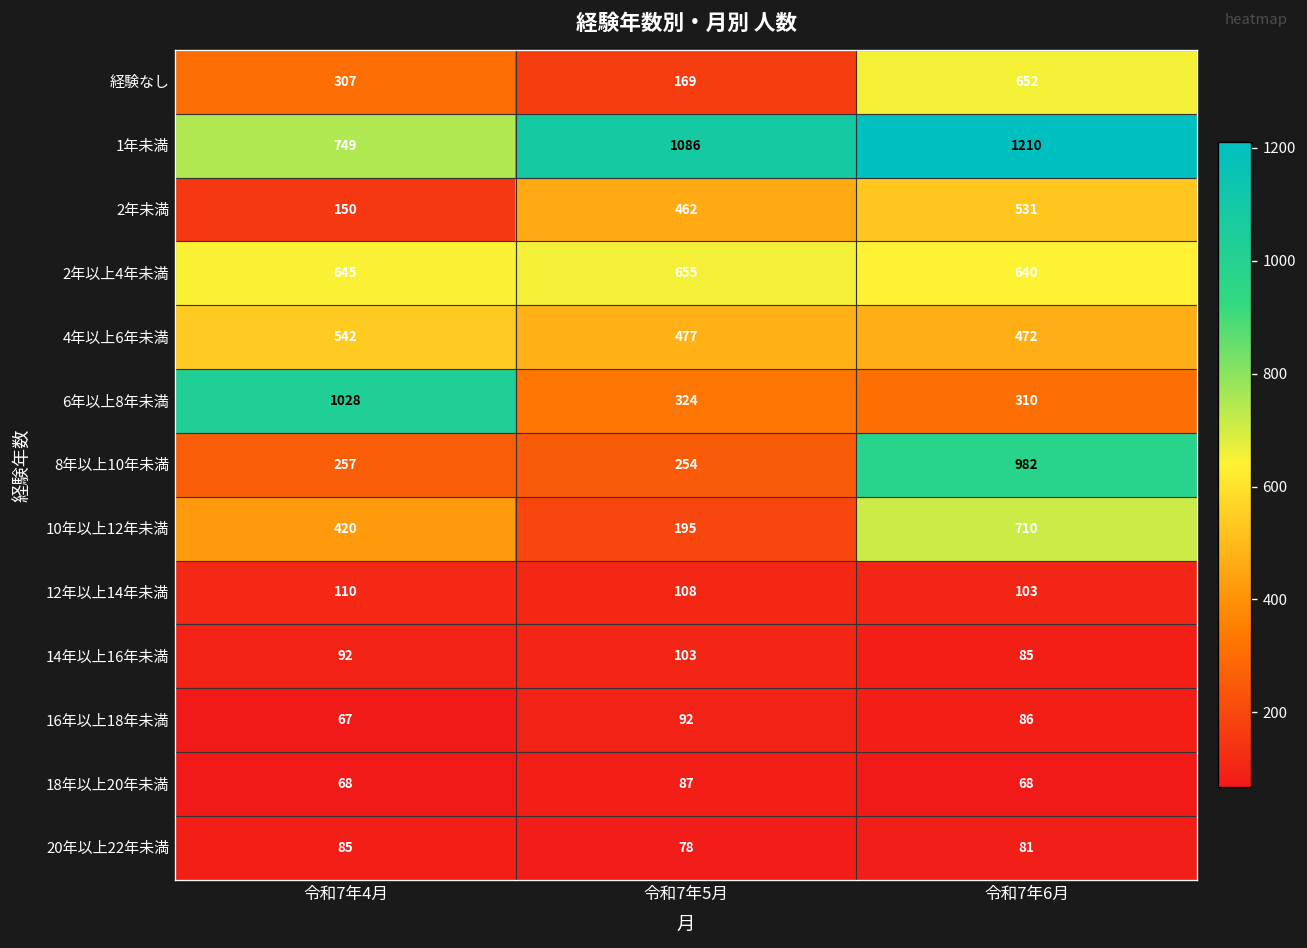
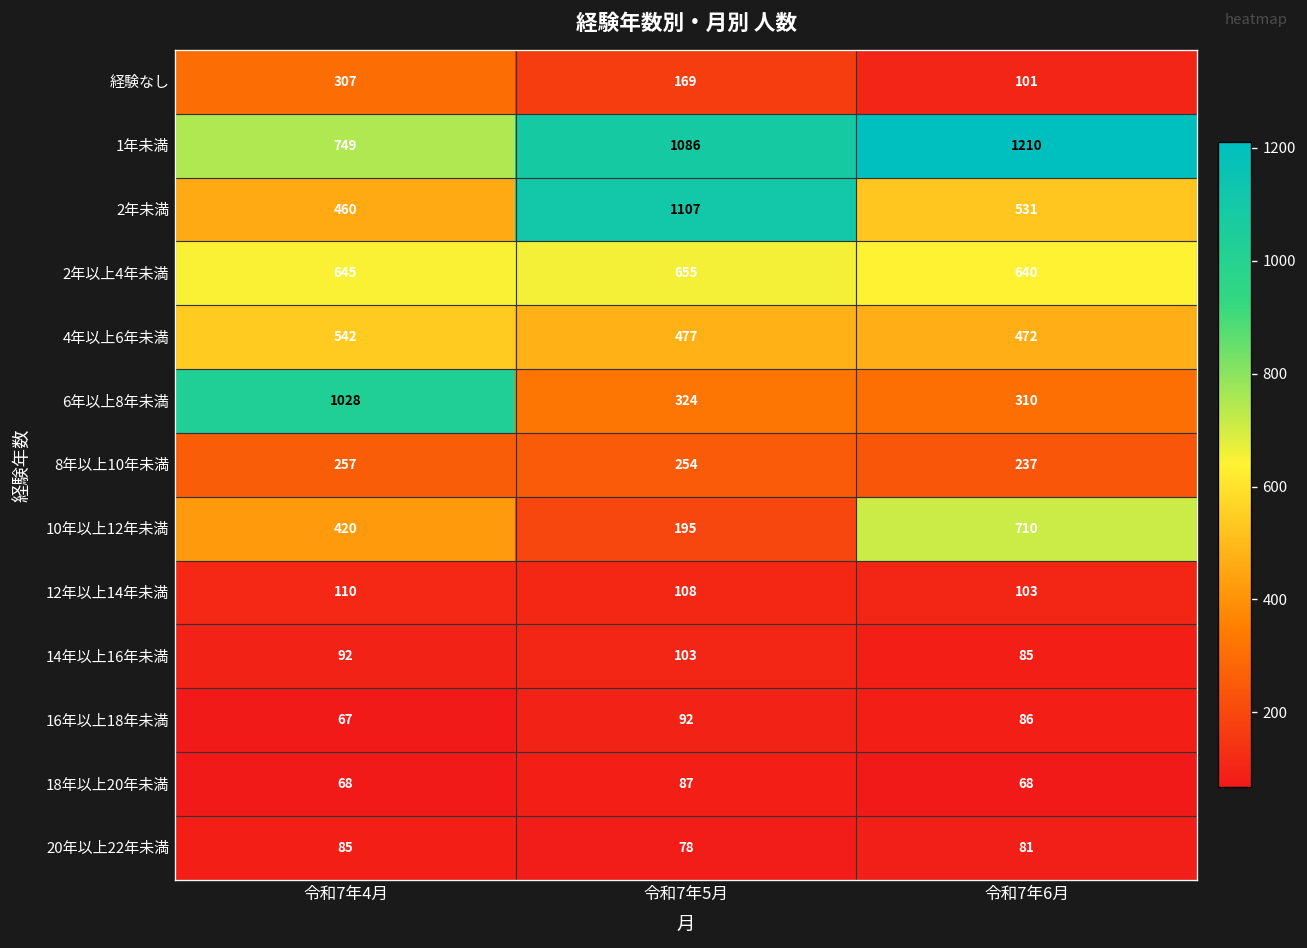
経験なし, 令和7年6月: 652 -> 101
2年未満, 令和7年4月: 150 -> 460
2年未満, 令和7年5月: 462 -> 1107
8年以上10年未満, 令和7年6月: 982 -> 237
